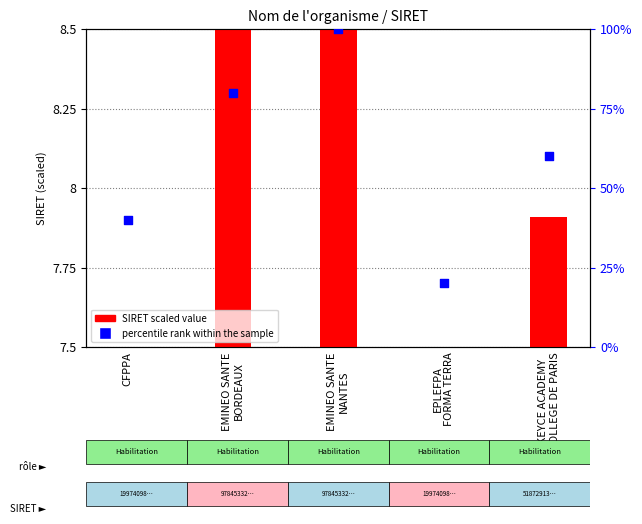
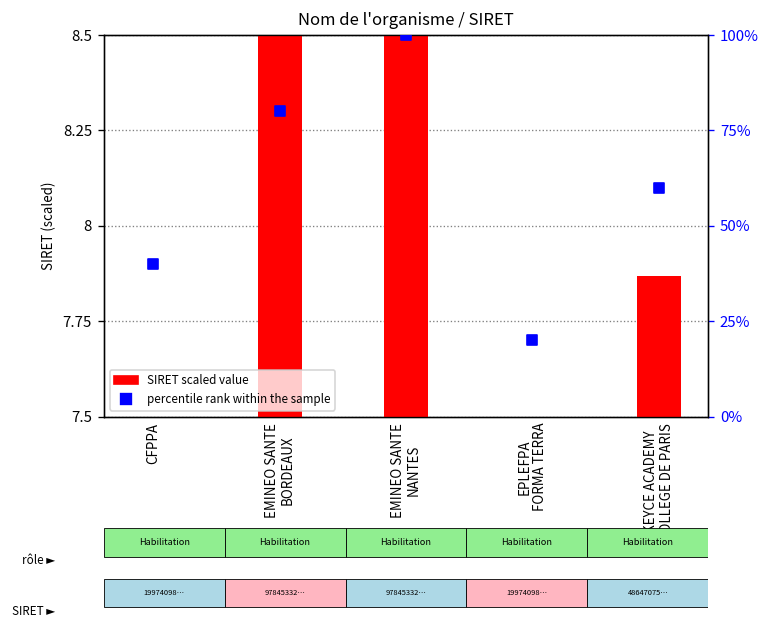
Nom de l'organisme / SIRET, SIRET scaled value, KEYCE ACADEMY COLLEGE DE PARIS: 51872913… -> 48647075…
